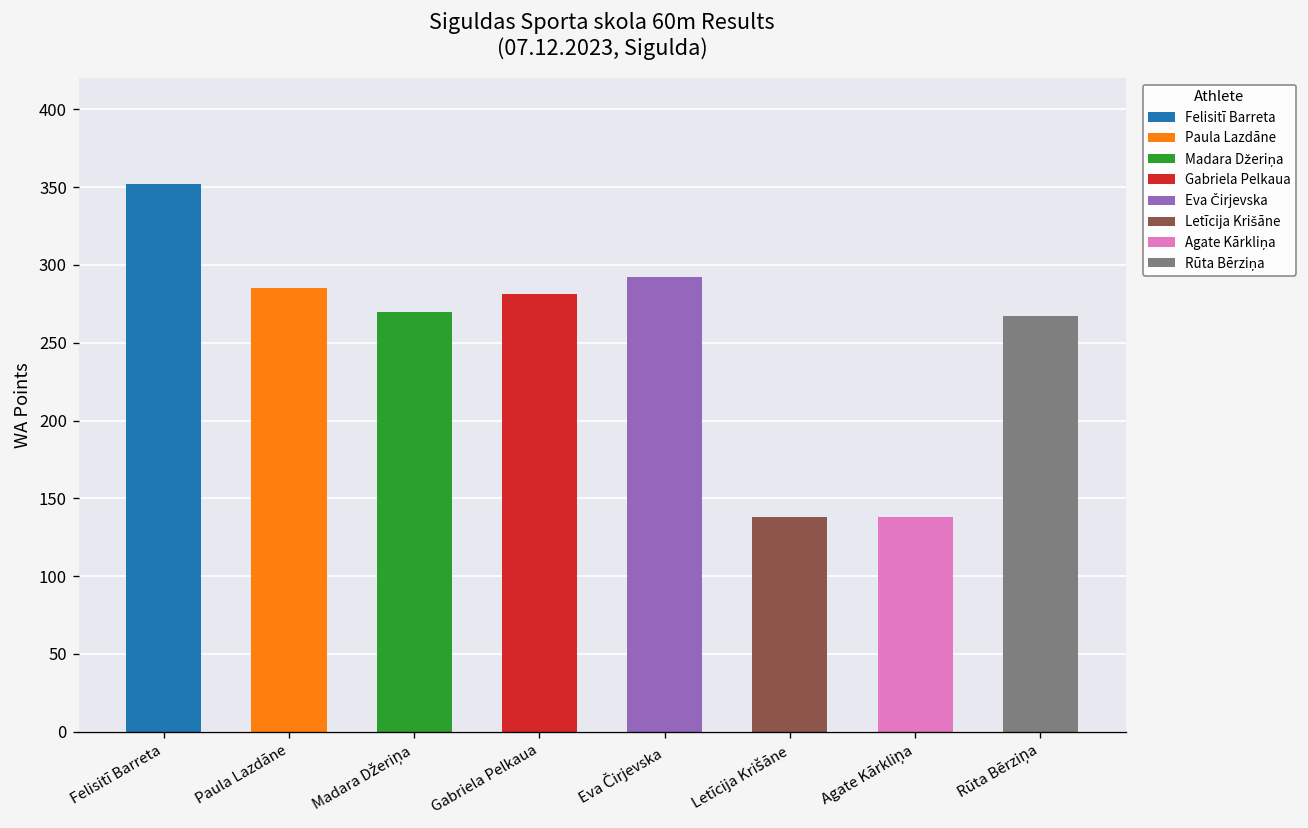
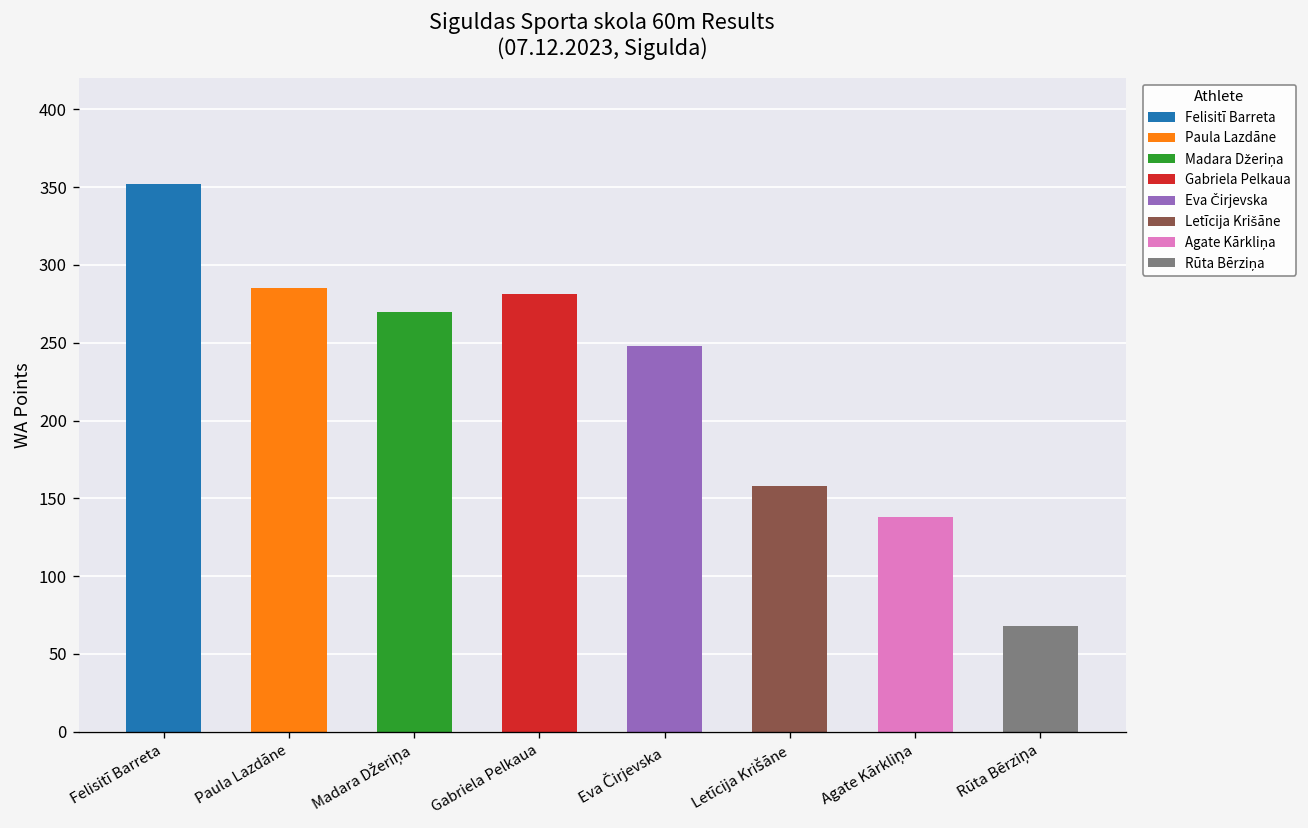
Eva Čirjevska: 292 -> 248
Letīcija Krišāne: 138 -> 158
Rūta Bērziņa: 267 -> 68
